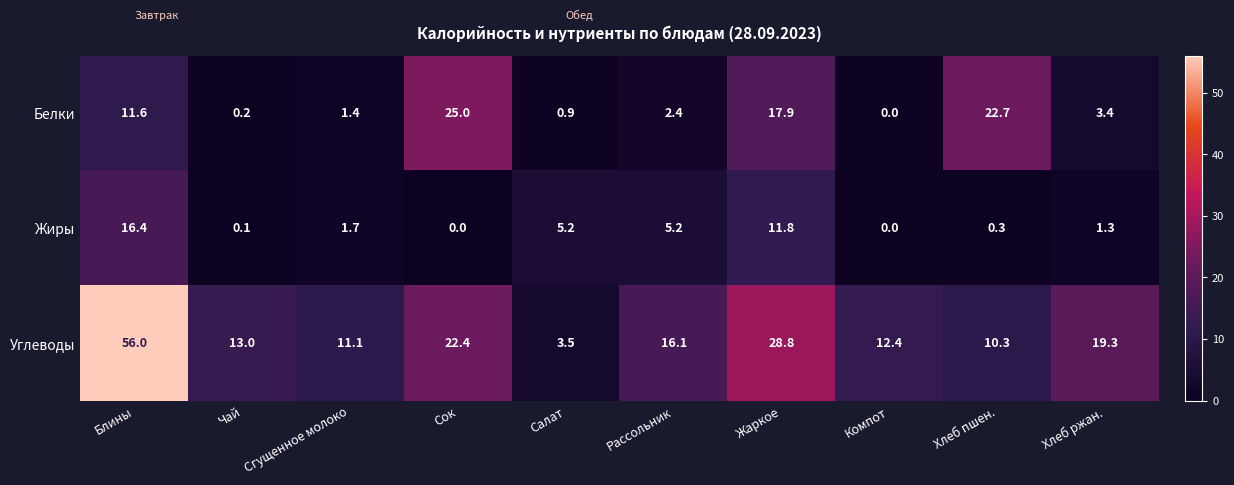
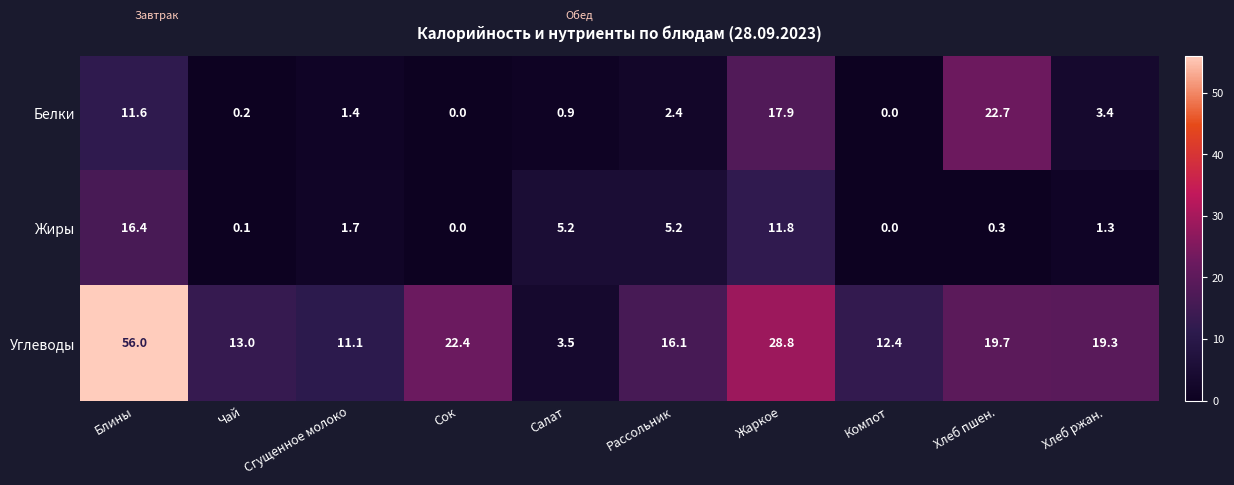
Белки, Сок: 25.0 -> 0.0
Углеводы, Хлеб пшен.: 10.3 -> 19.7
